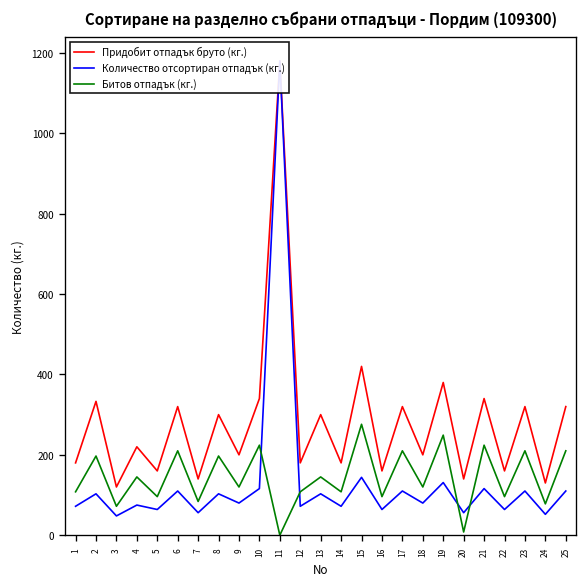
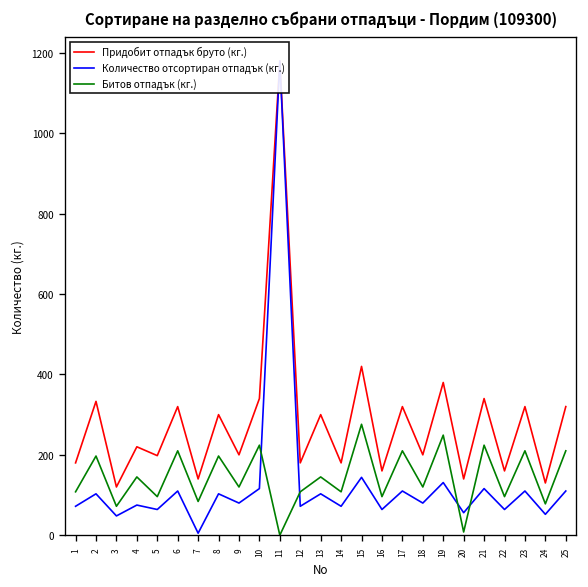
Придобит отпадък бруто (кг.), 5: 160 -> 200
Количество отсортиран отпадък (кг.), 7: 60 -> 10
